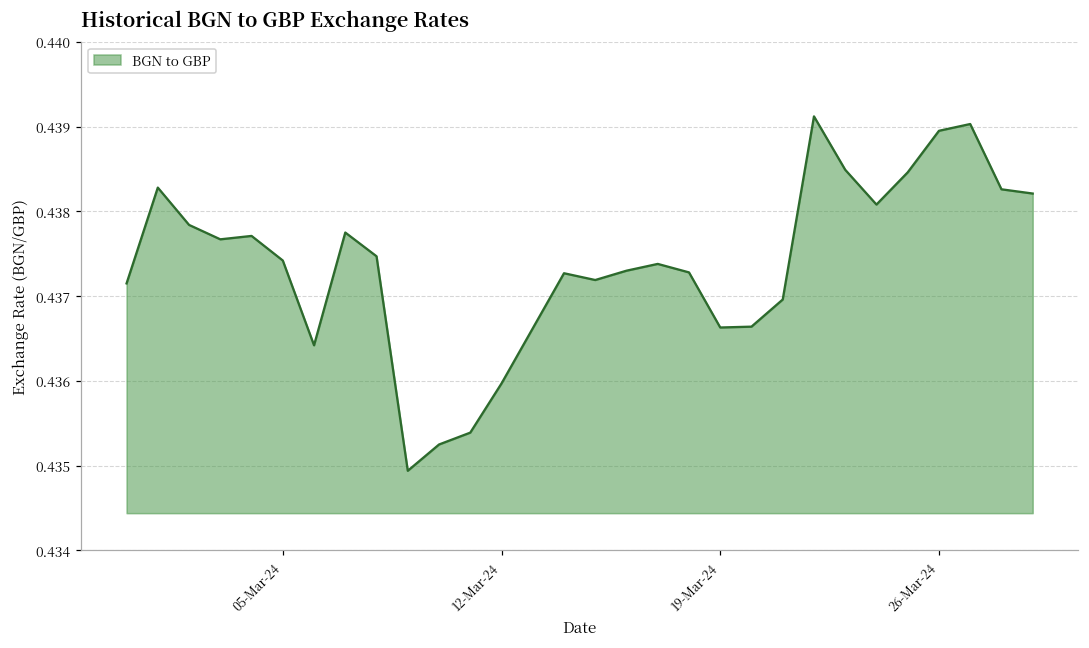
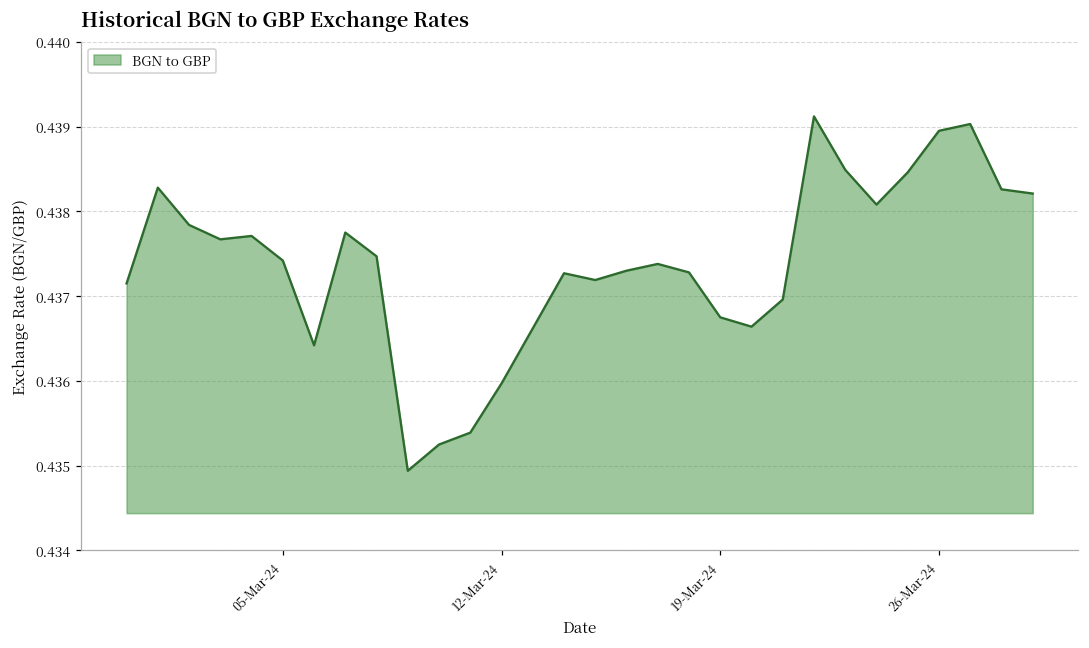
19-Mar-24: 0.4366 -> 0.4368
